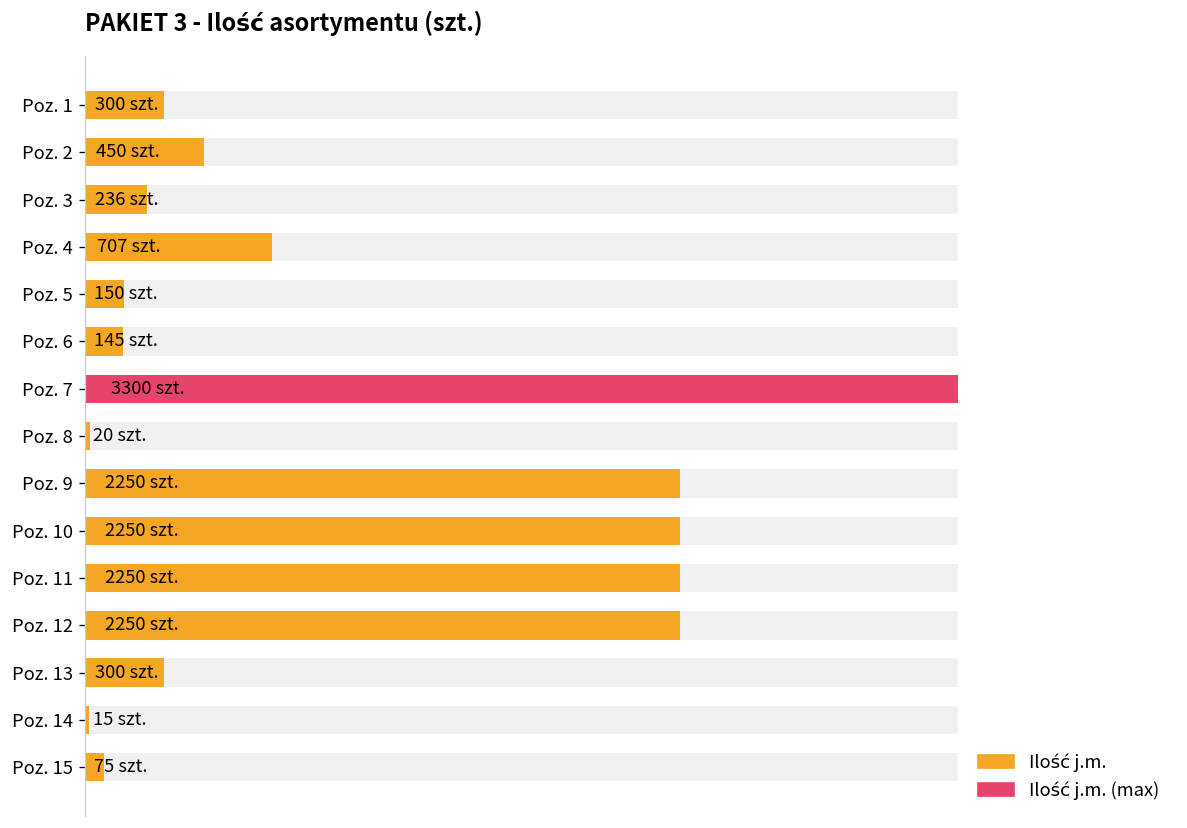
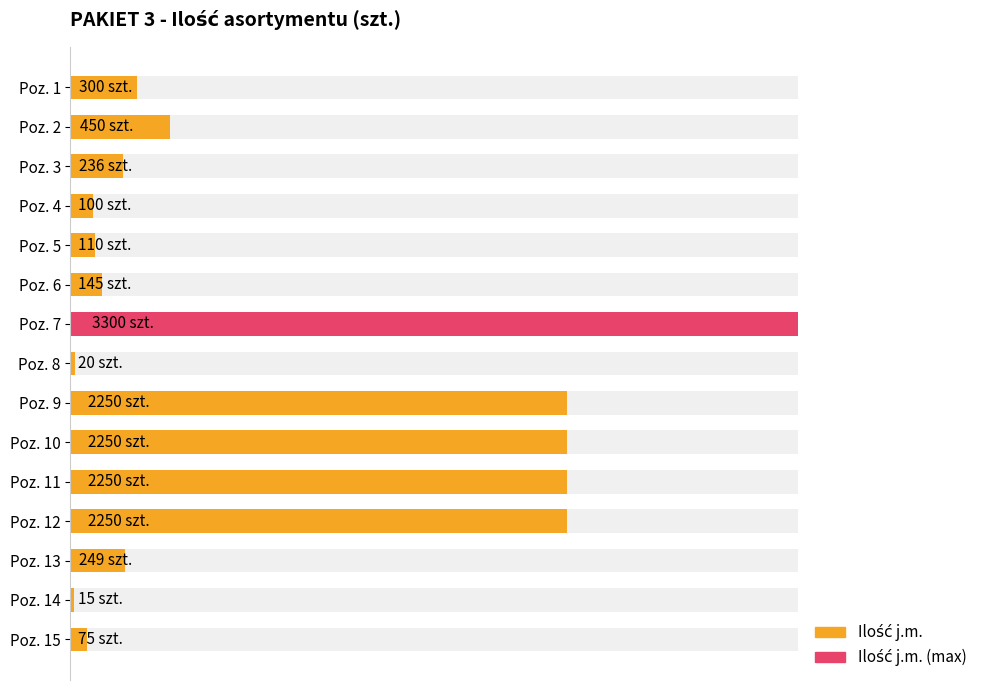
Ilość j.m., Poz. 4: 707 -> 100
Ilość j.m., Poz. 5: 150 -> 110
Ilość j.m., Poz. 13: 300 -> 249
